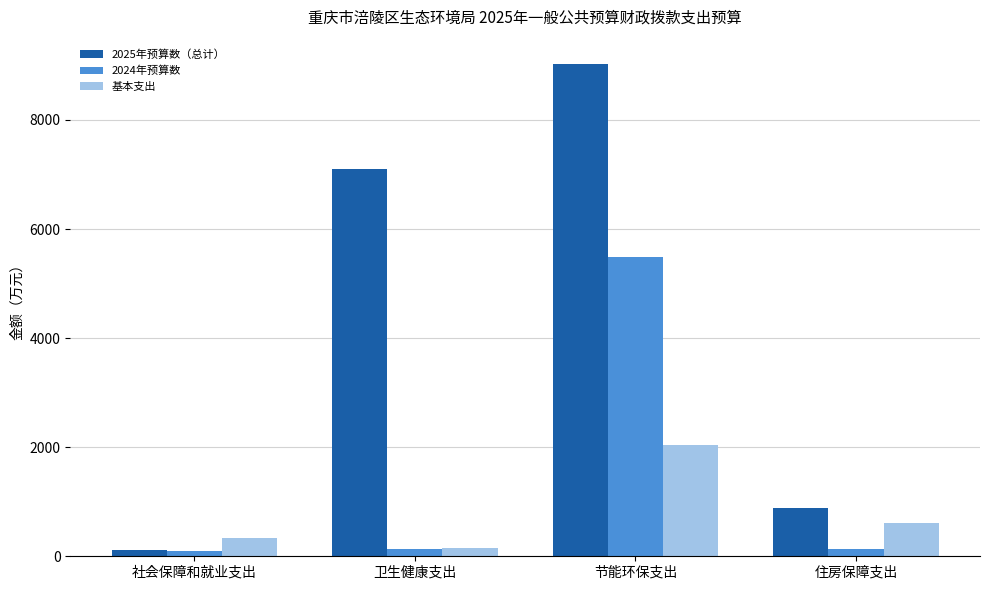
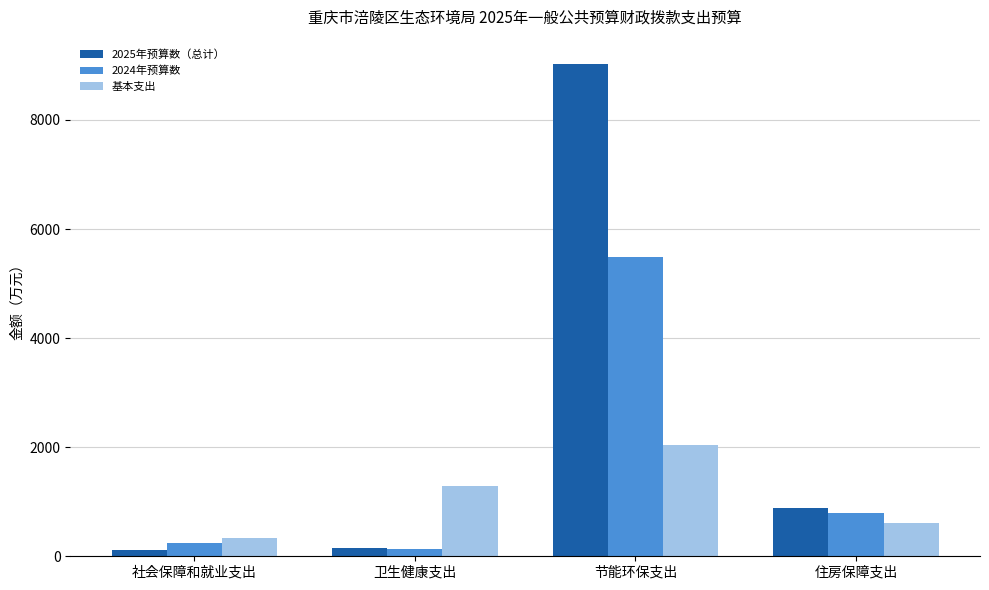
2024年预算数, 社会保障和就业支出: 100 -> 200
2025年预算数（总计）, 卫生健康支出: 7100 -> 200
基本支出, 卫生健康支出: 200 -> 1300
2024年预算数, 住房保障支出: 100 -> 800
